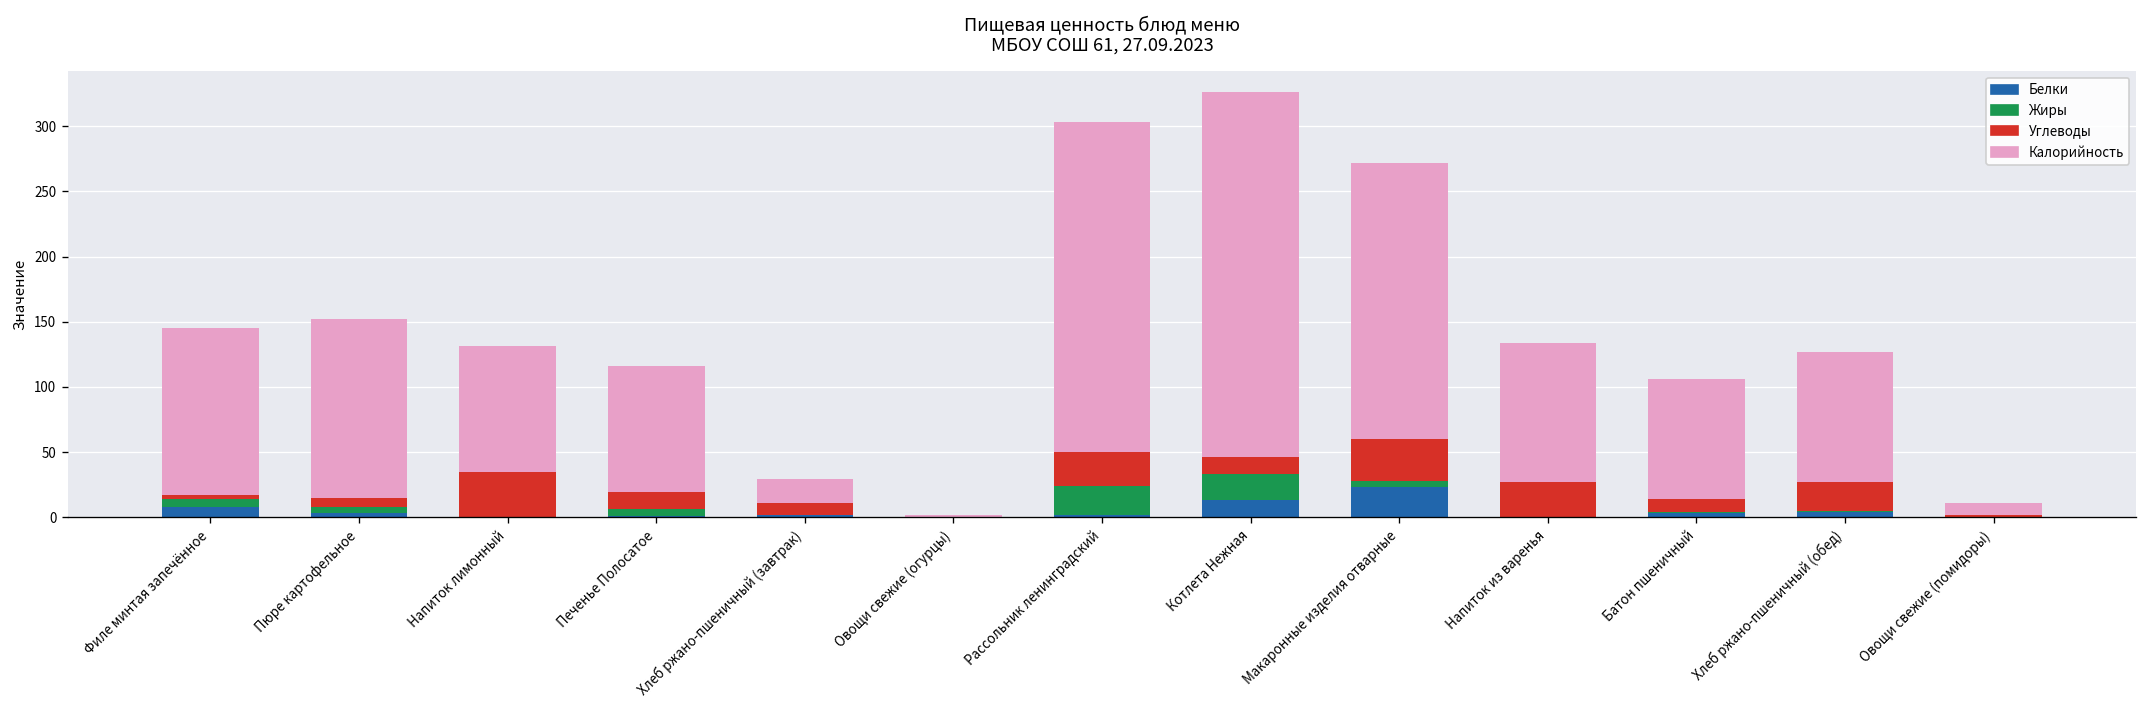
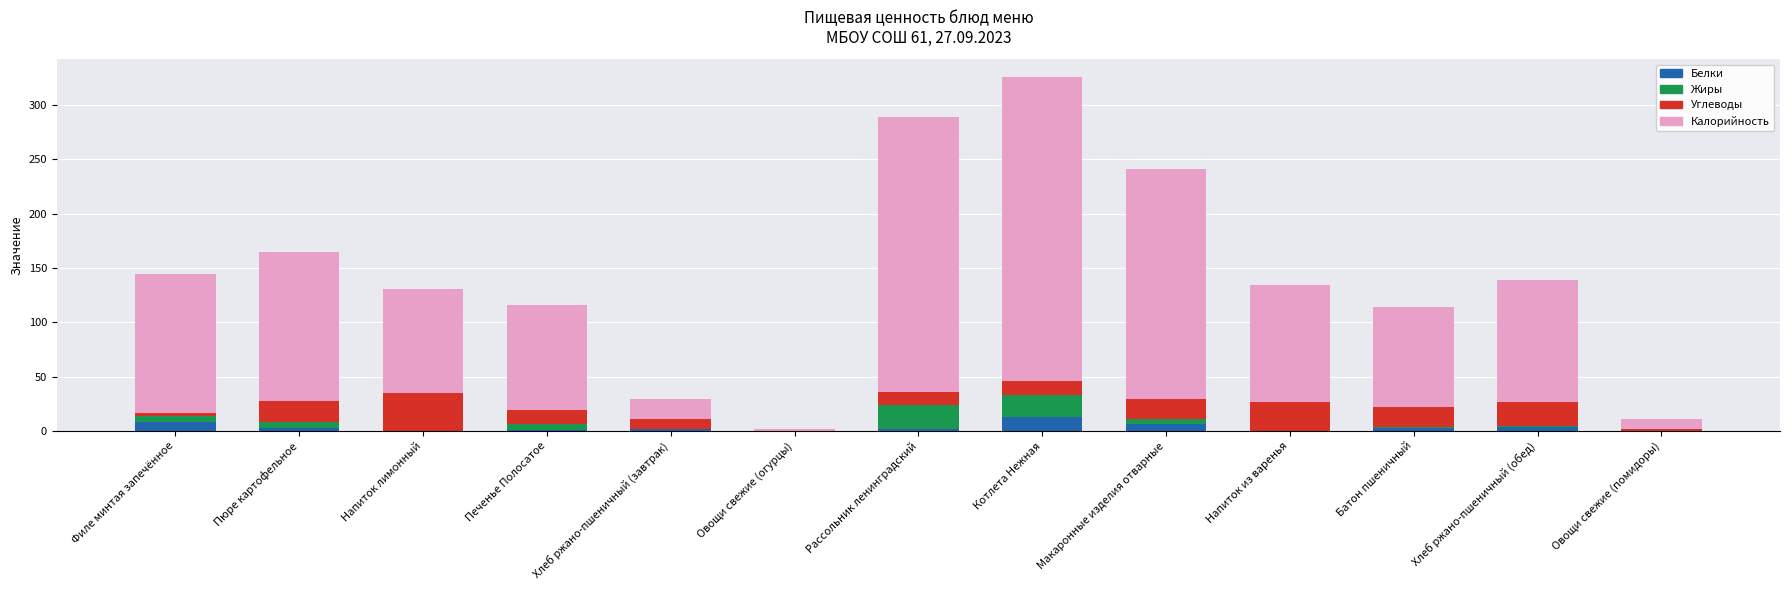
Углеводы, Пюре картофельное: 7 -> 20
Углеводы, Рассольник ленинградский: 26 -> 12
Белки, Макаронные изделия отварные: 23 -> 6
Углеводы, Макаронные изделия отварные: 32 -> 18
Углеводы, Батон пшеничный: 10 -> 18
Калорийность, Хлеб ржано-пшеничный (обед): 100 -> 112
